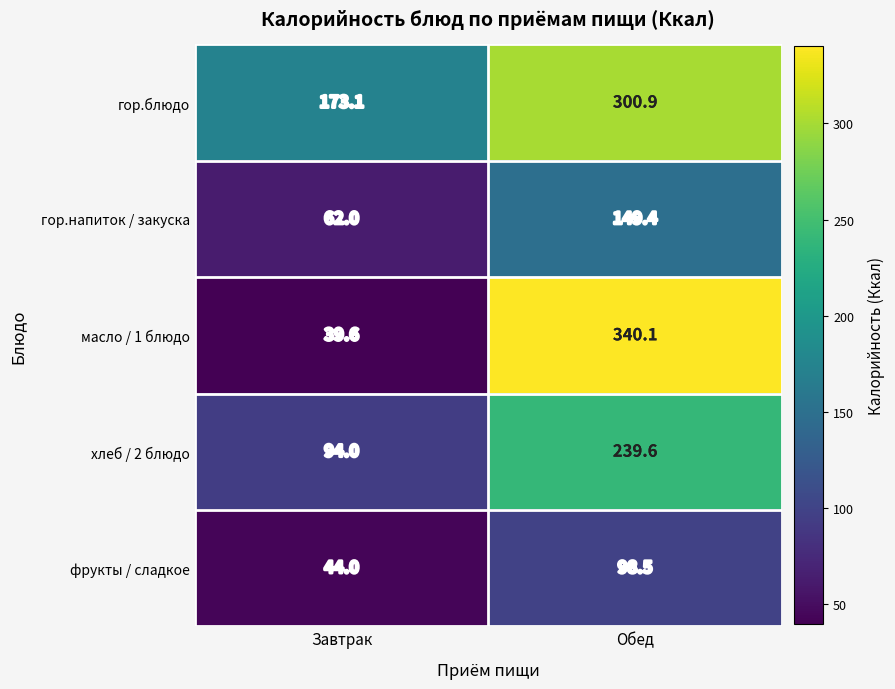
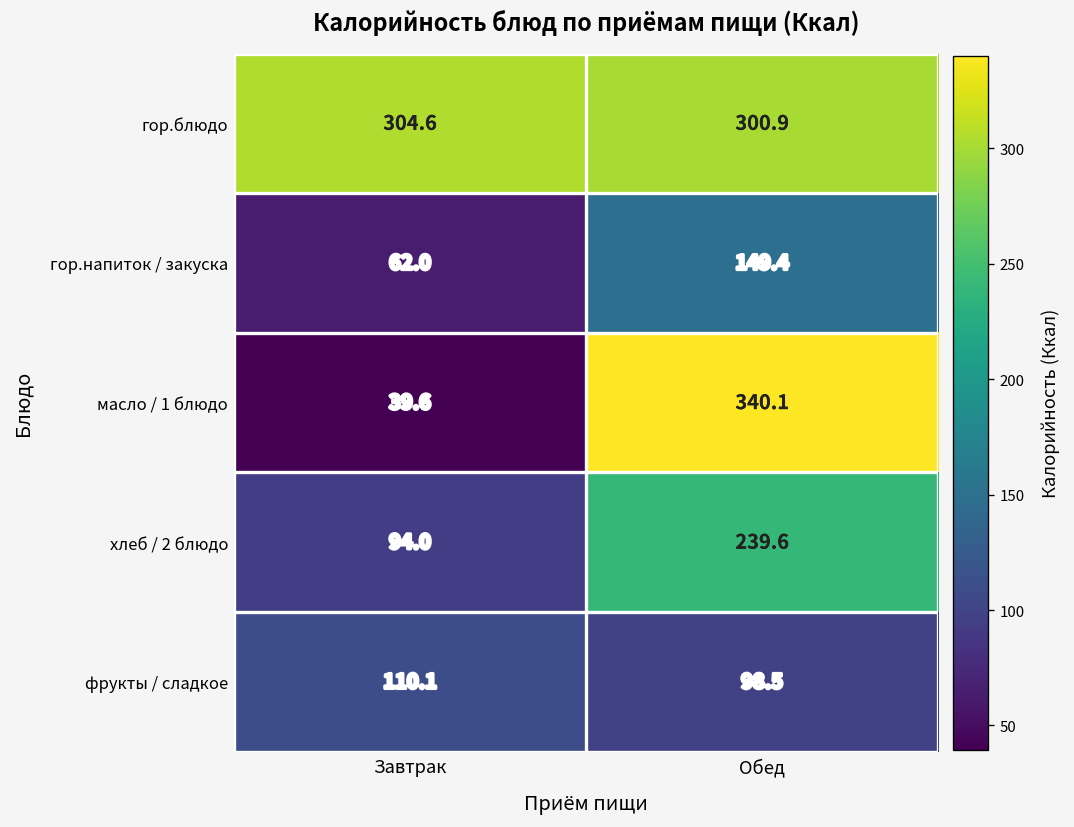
гор.блюдо, Завтрак: 173.1 -> 304.6
фрукты / сладкое, Завтрак: 44.0 -> 110.1
